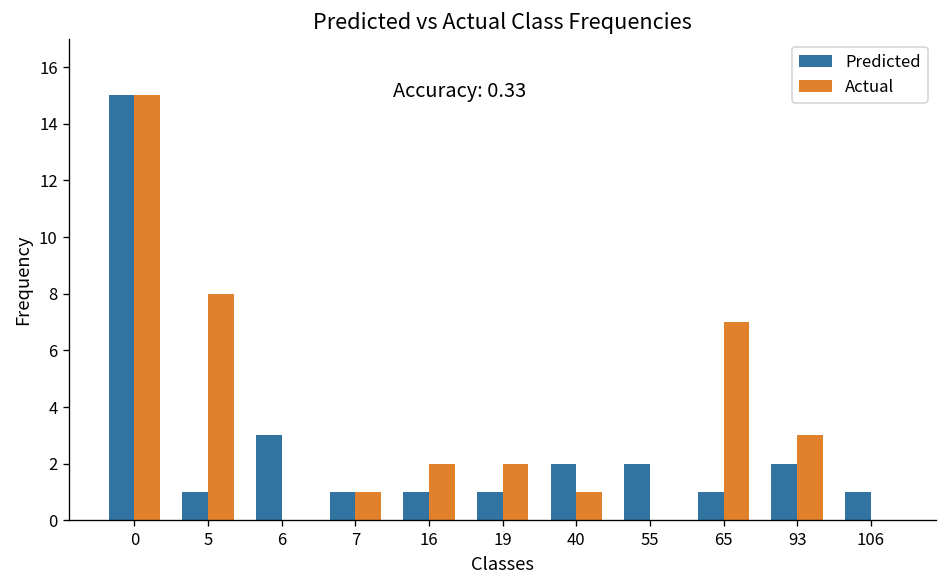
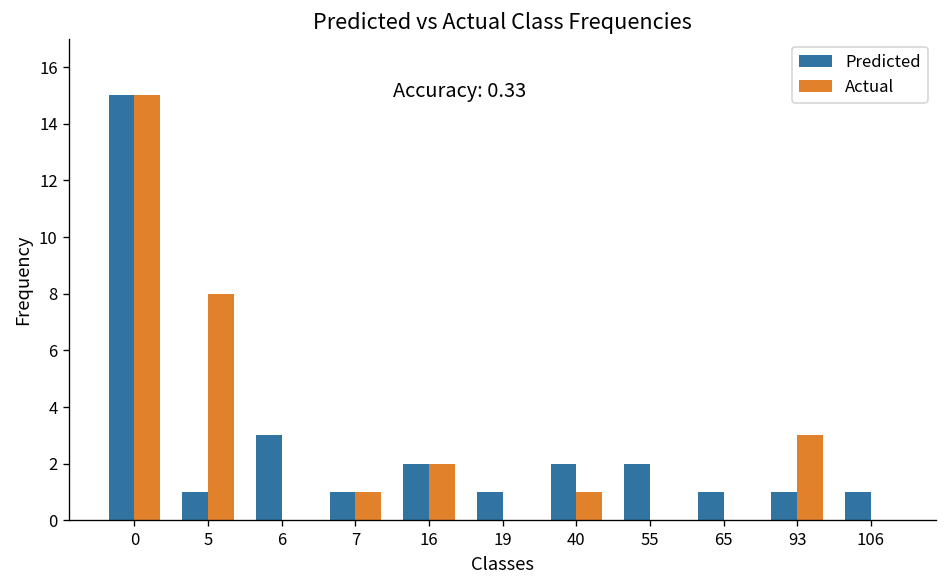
Predicted, 16: 1 -> 2
Actual, 19: 2 -> 0
Actual, 65: 7 -> 0
Predicted, 93: 2 -> 1
